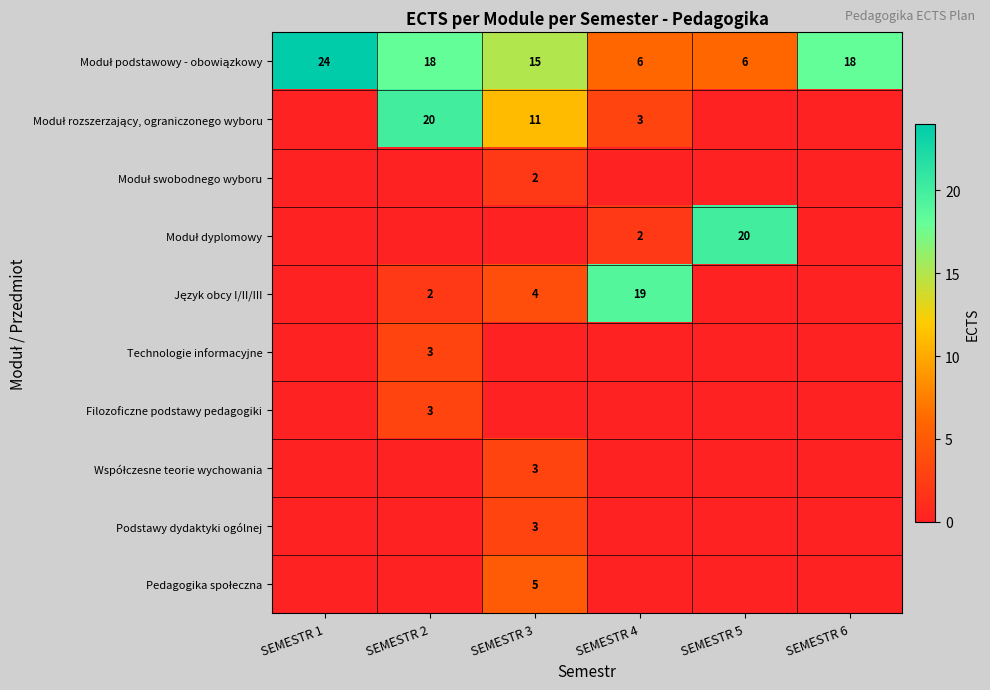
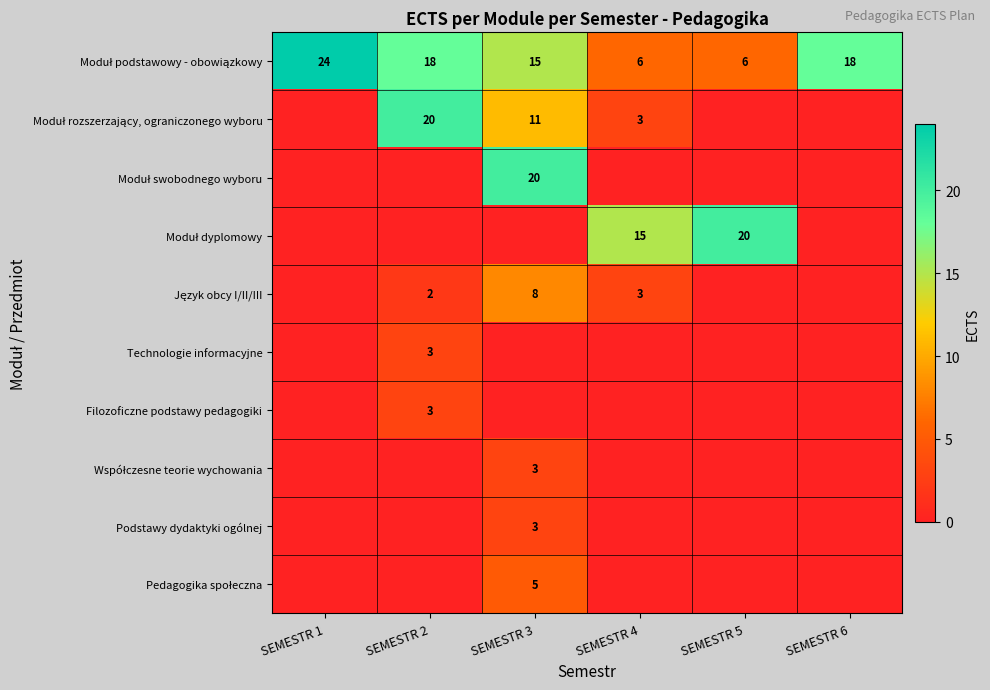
Moduł swobodnego wyboru, SEMESTR 3: 2 -> 20
Moduł dyplomowy, SEMESTR 4: 2 -> 15
Język obcy I/II/III, SEMESTR 3: 4 -> 8
Język obcy I/II/III, SEMESTR 4: 19 -> 3
